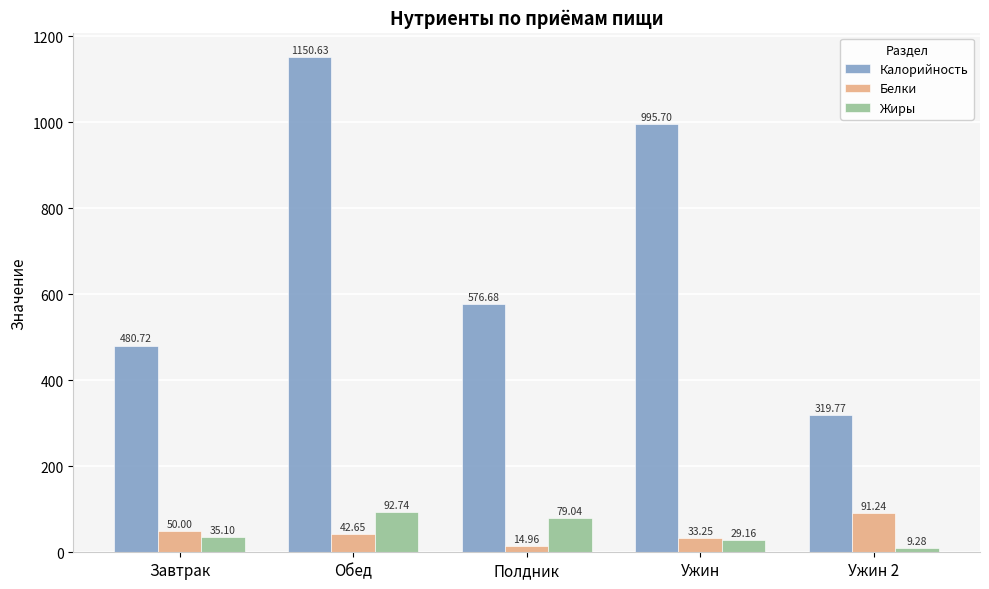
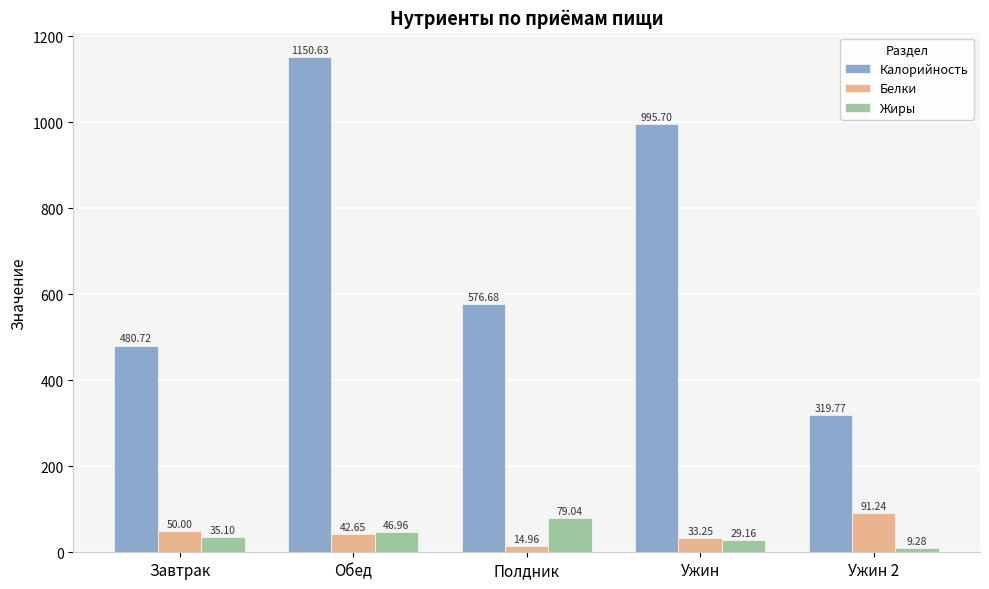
Жиры, Обед: 92.74 -> 46.96
